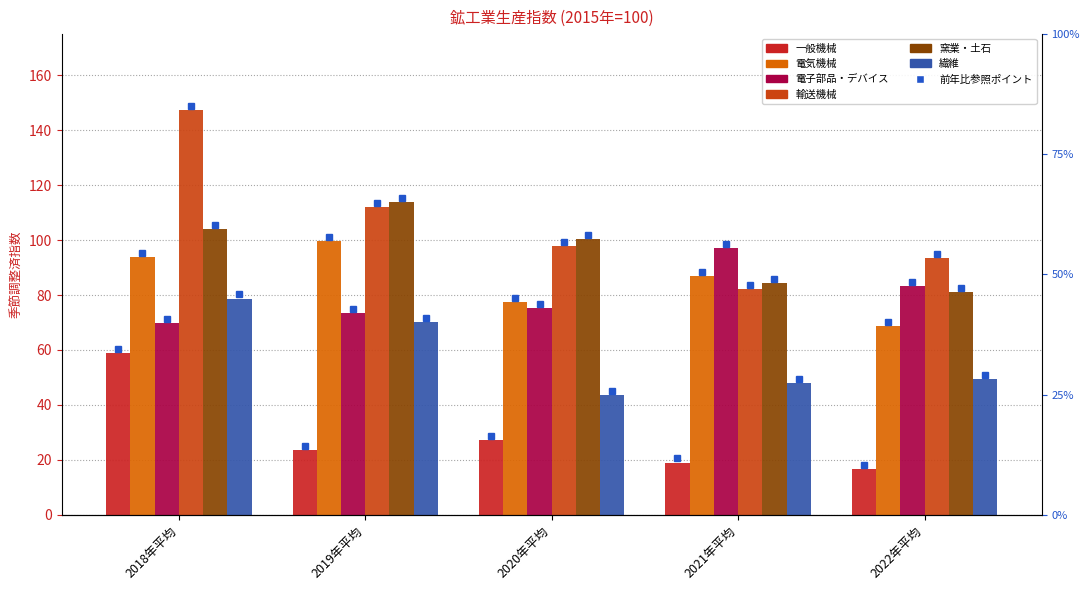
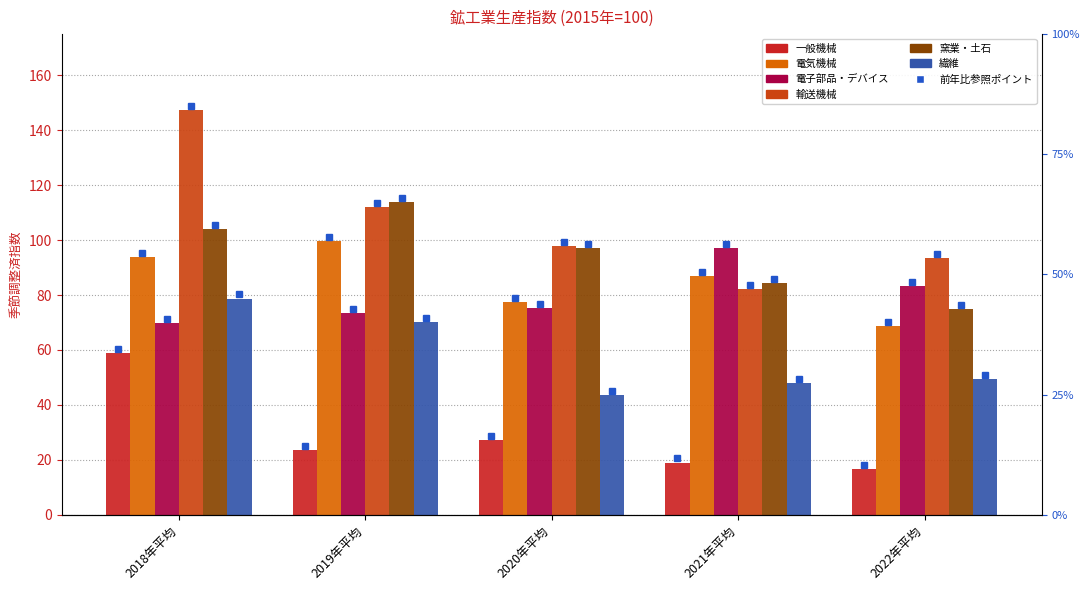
窯業・土石, 2020年平均: 100 -> 97
窯業・土石, 2022年平均: 81 -> 75
